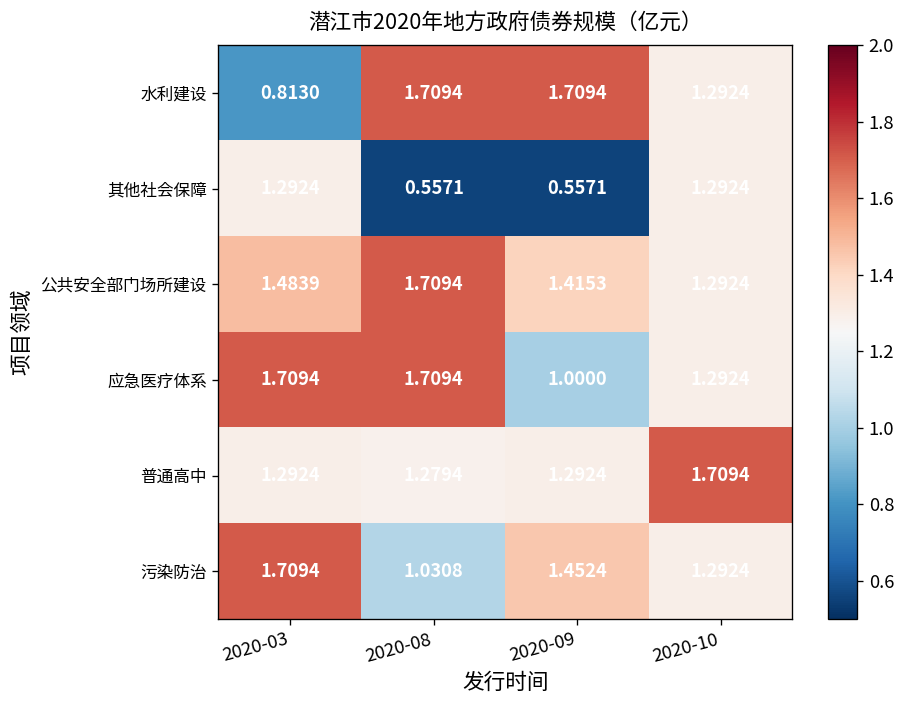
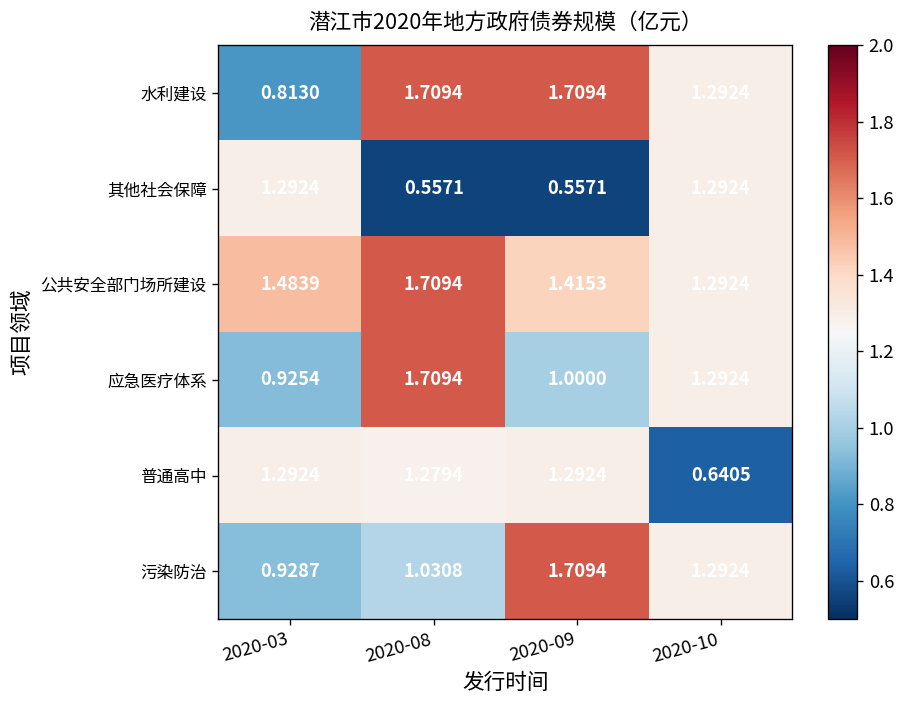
应急医疗体系, 2020-03: 1.7094 -> 0.9254
普通高中, 2020-10: 1.7094 -> 0.6405
污染防治, 2020-03: 1.7094 -> 0.9287
污染防治, 2020-09: 1.4524 -> 1.7094
